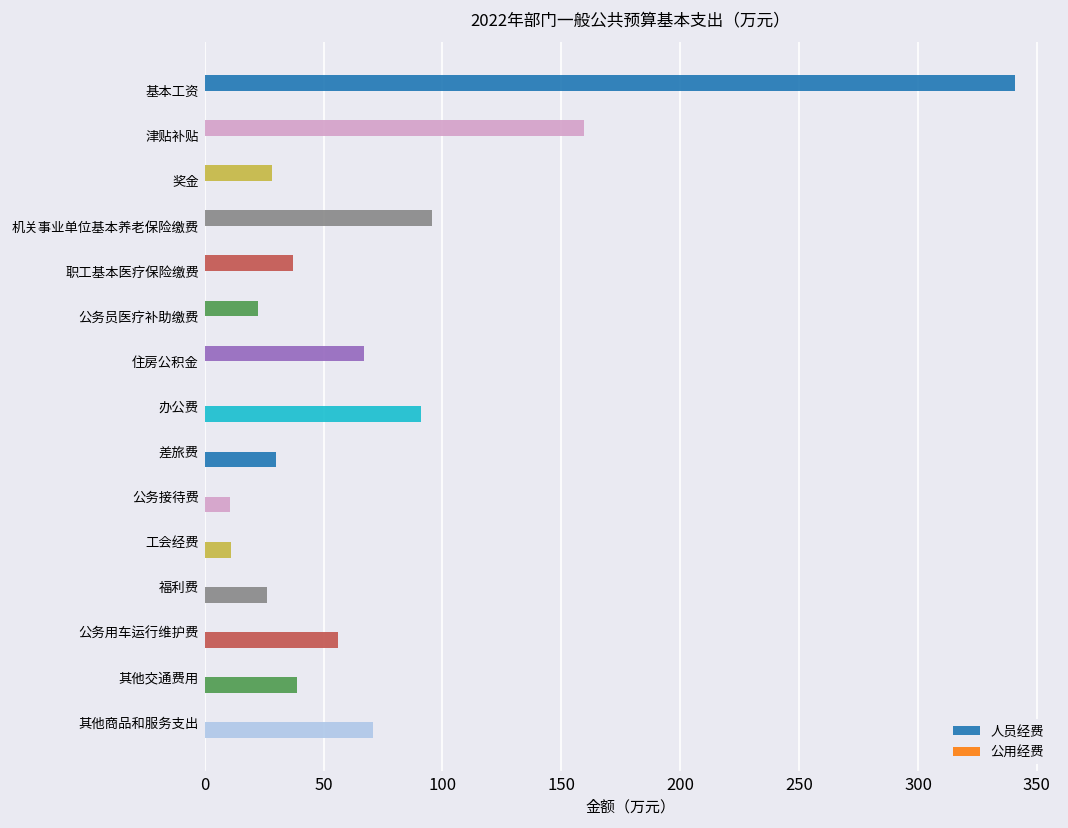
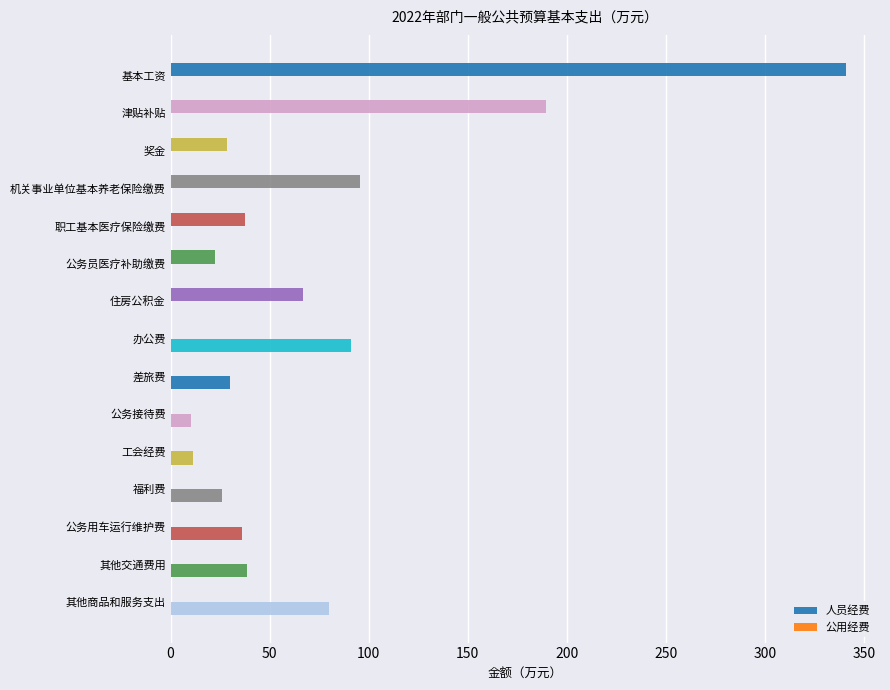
人员经费, 津贴补贴: 160 -> 190
公用经费, 公务用车运行维护费: 56 -> 36
公用经费, 其他商品和服务支出: 71 -> 80
